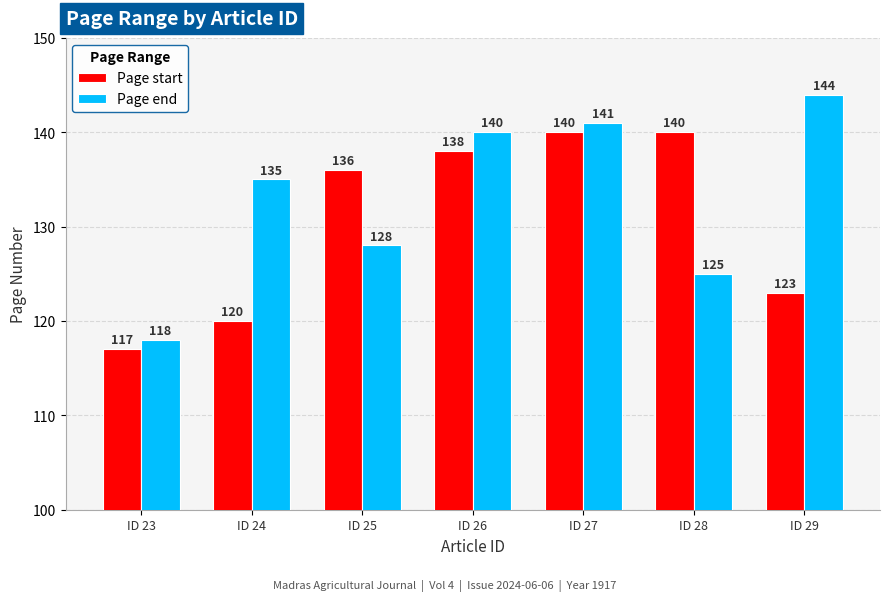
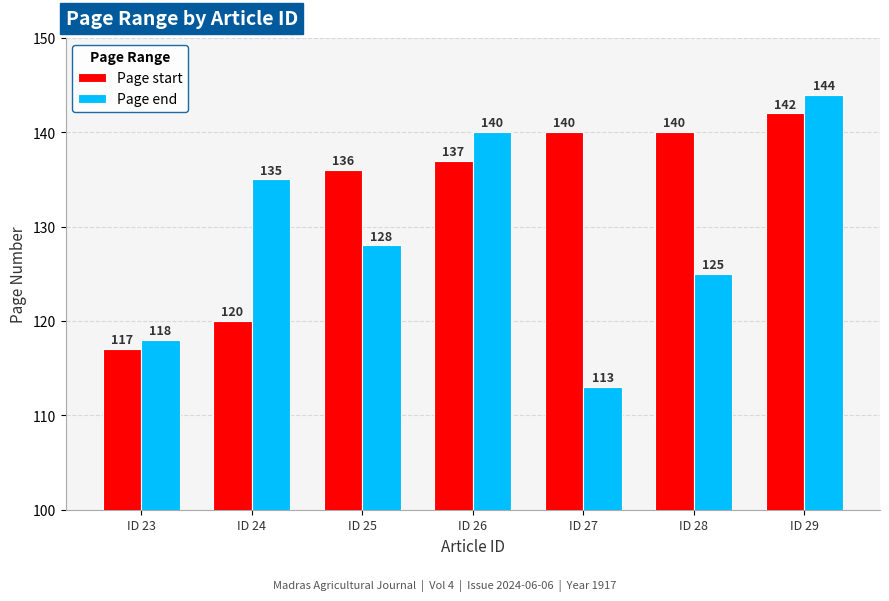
Page start, ID 26: 138 -> 137
Page end, ID 27: 141 -> 113
Page start, ID 29: 123 -> 142
